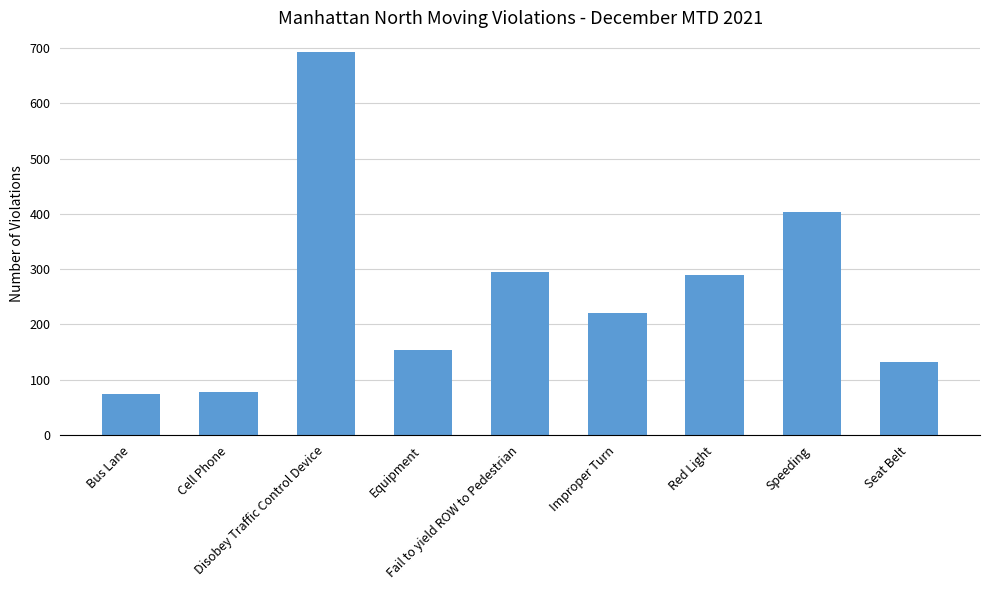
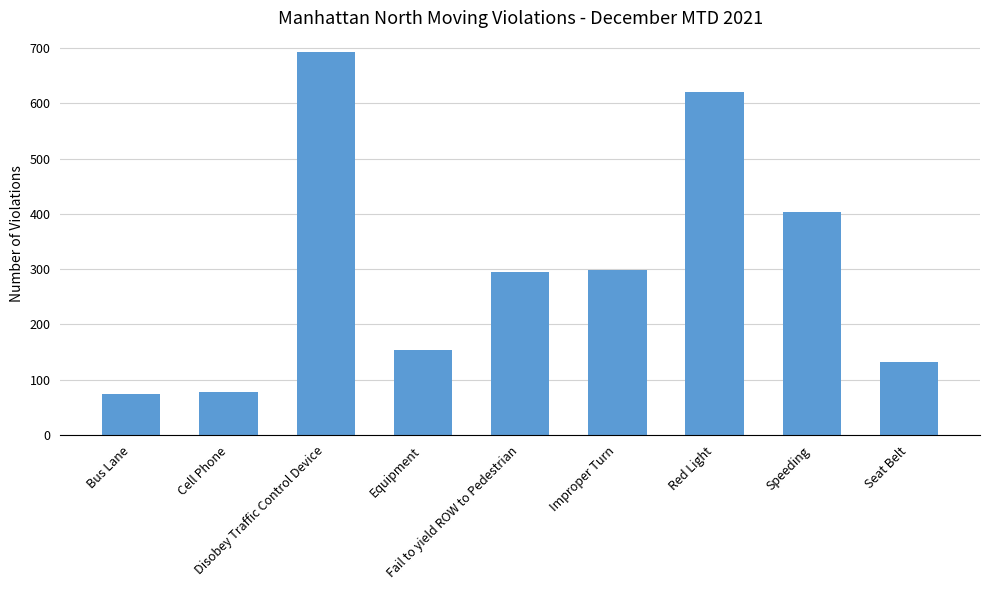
Improper Turn: 220 -> 300
Red Light: 290 -> 620
